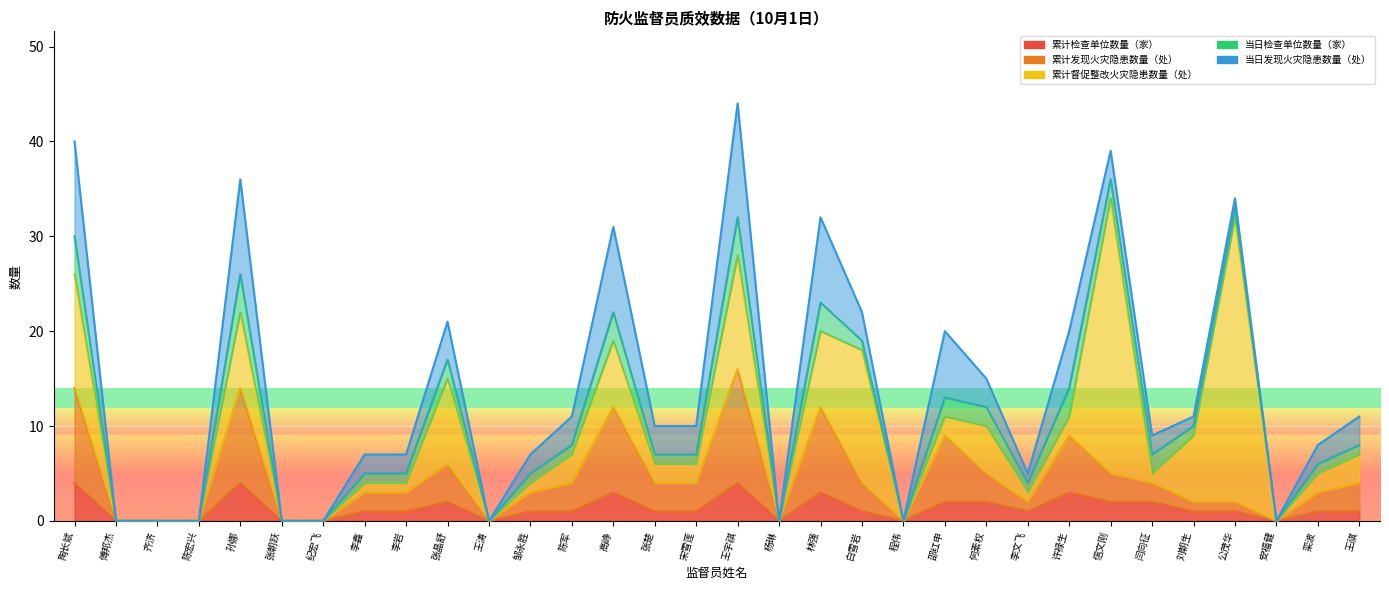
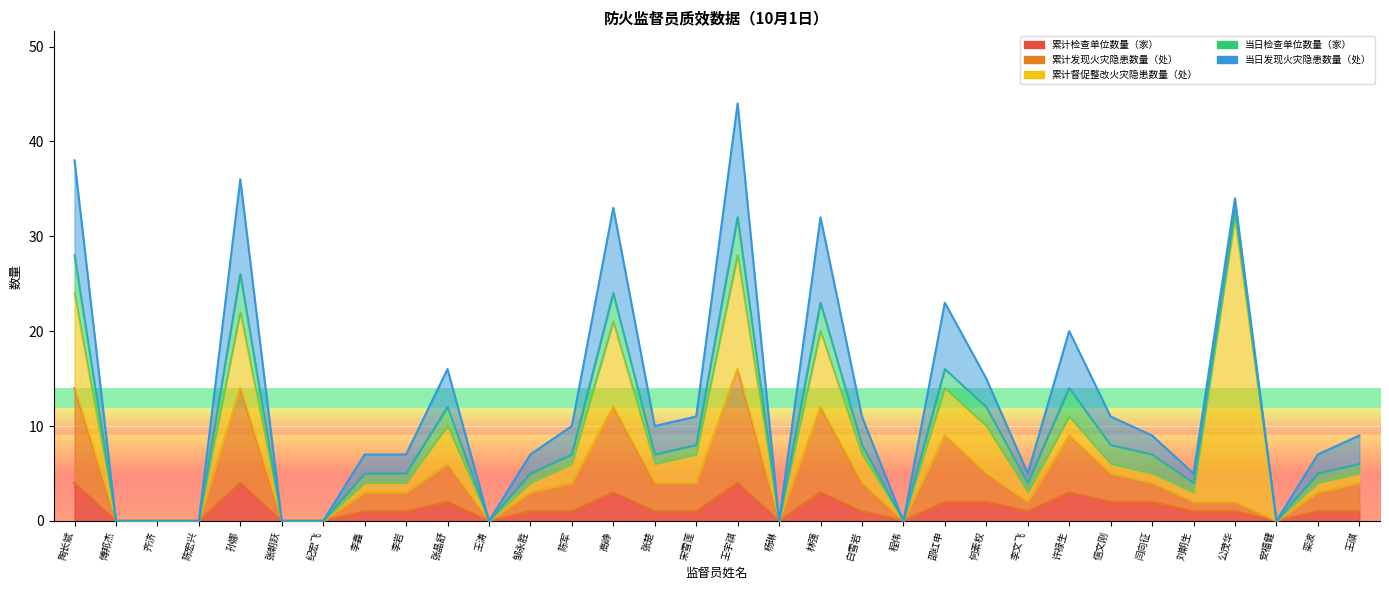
累计督促整改火灾隐患数量（处）, 陶长斌: 12 -> 10
累计督促整改火灾隐患数量（处）, 张晶舒: 9 -> 4
累计督促整改火灾隐患数量（处）, 陈军: 3 -> 2
累计督促整改火灾隐患数量（处）, 高峥: 7 -> 9
累计督促整改火灾隐患数量（处）, 宋雪莲: 2 -> 3
累计督促整改火灾隐患数量（处）, 白雪岩: 14 -> 3
累计督促整改火灾隐患数量（处）, 邵红申: 2 -> 5
累计督促整改火灾隐患数量（处）, 信文刚: 29 -> 1
累计督促整改火灾隐患数量（处）, 刘朝生: 7 -> 1
累计督促整改火灾隐患数量（处）, 栾波: 2 -> 1
累计督促整改火灾隐患数量（处）, 王祺: 3 -> 1
